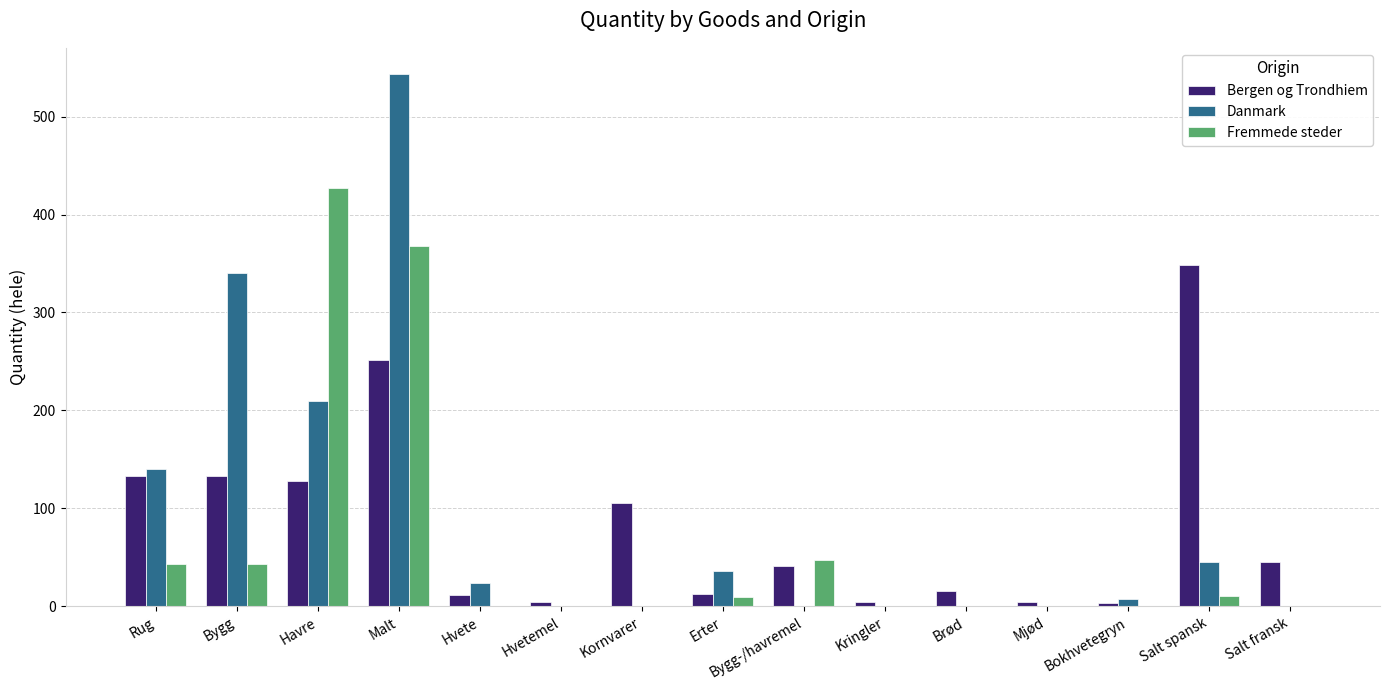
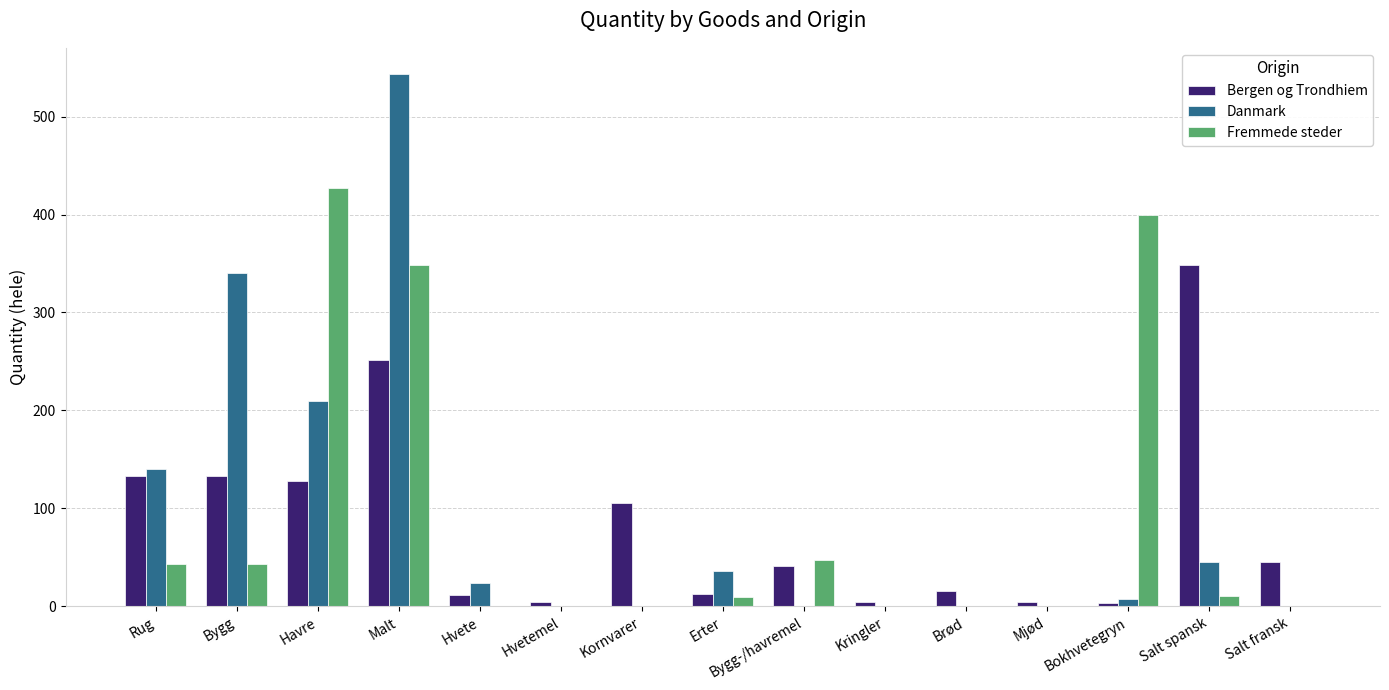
Fremmede steder, Malt: 370 -> 350
Fremmede steder, Bokhvetegryn: 0 -> 400
